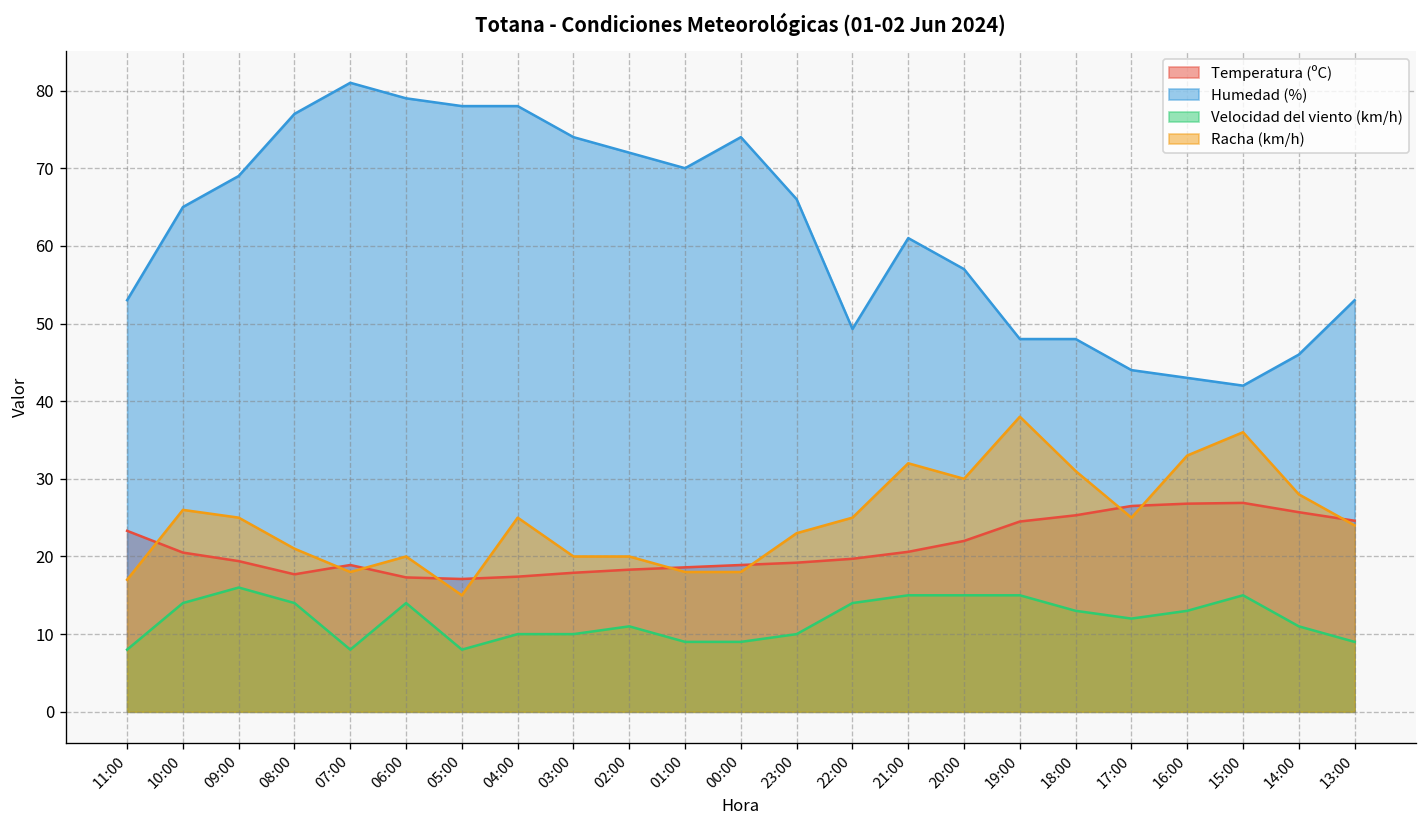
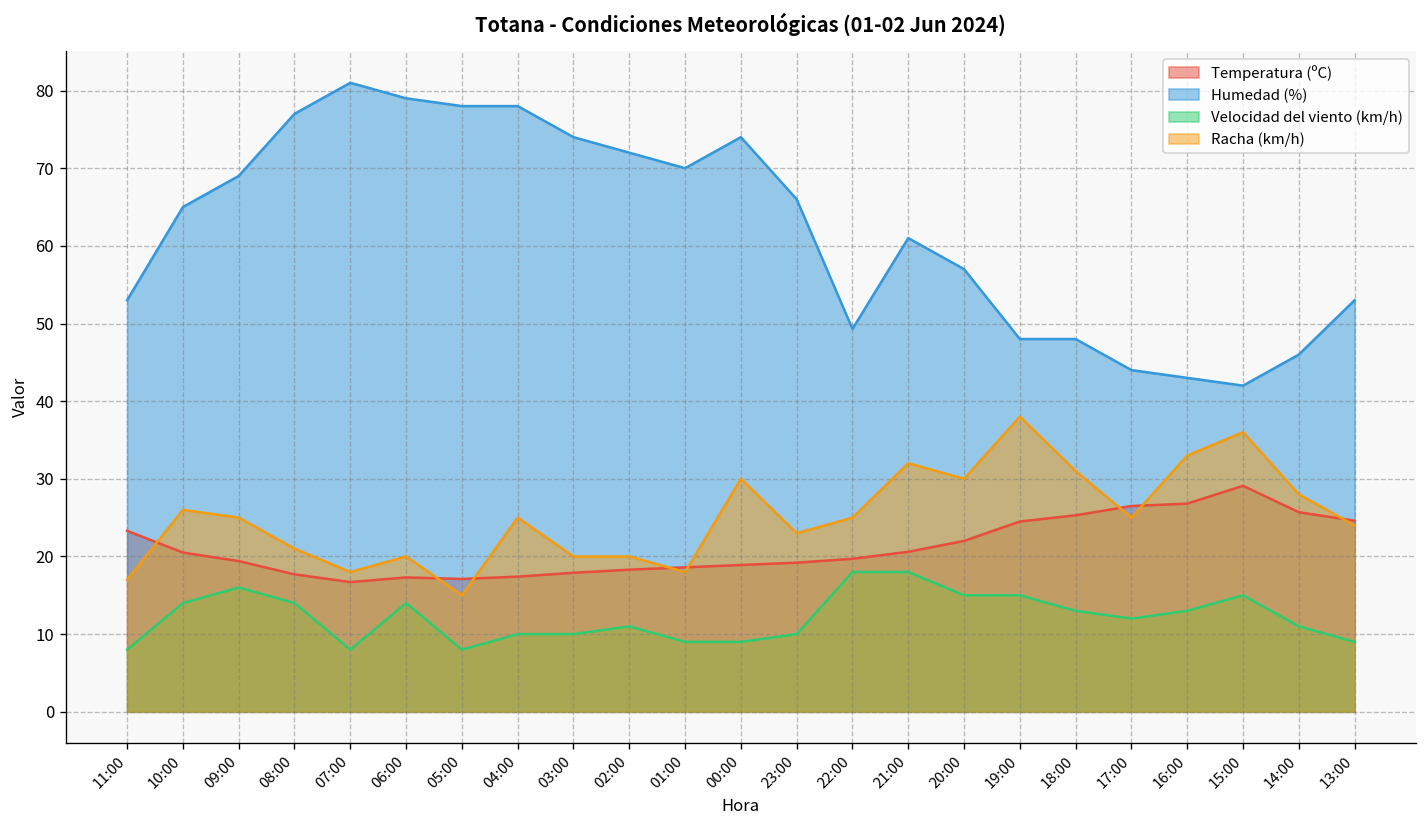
Temperatura (ºC), 07:00: 19 -> 17
Racha (km/h), 00:00: 18 -> 30
Velocidad del viento (km/h), 22:00: 14 -> 18
Velocidad del viento (km/h), 21:00: 15 -> 18
Temperatura (ºC), 15:00: 27 -> 29
